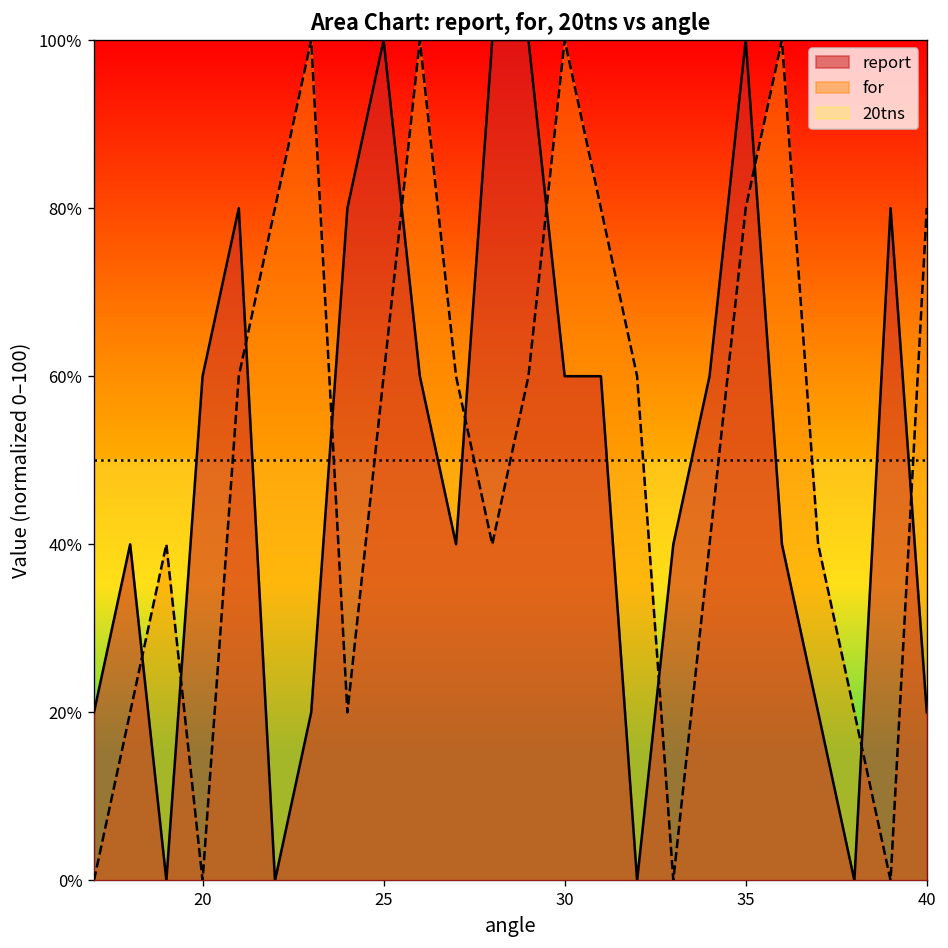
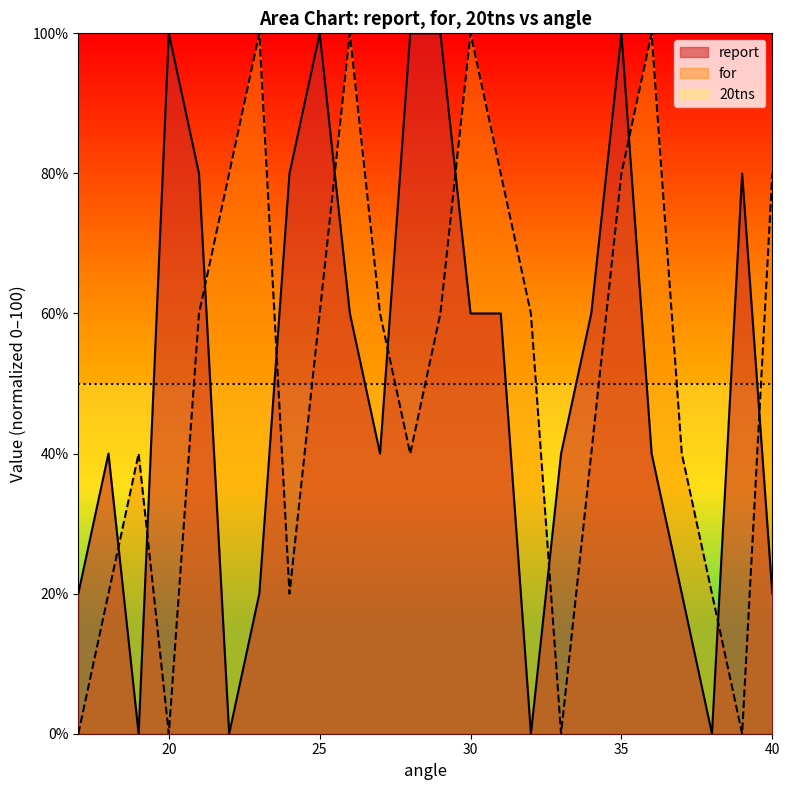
report, 20: 60% -> 100%
